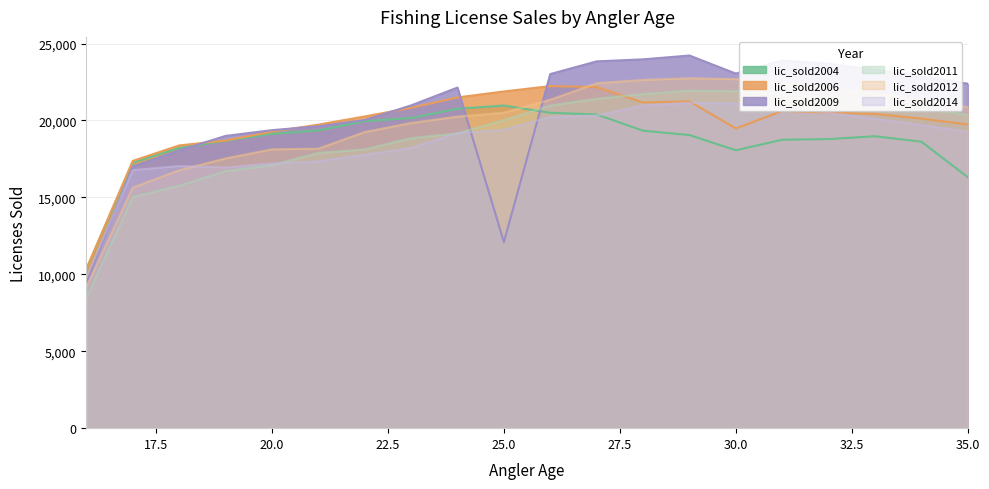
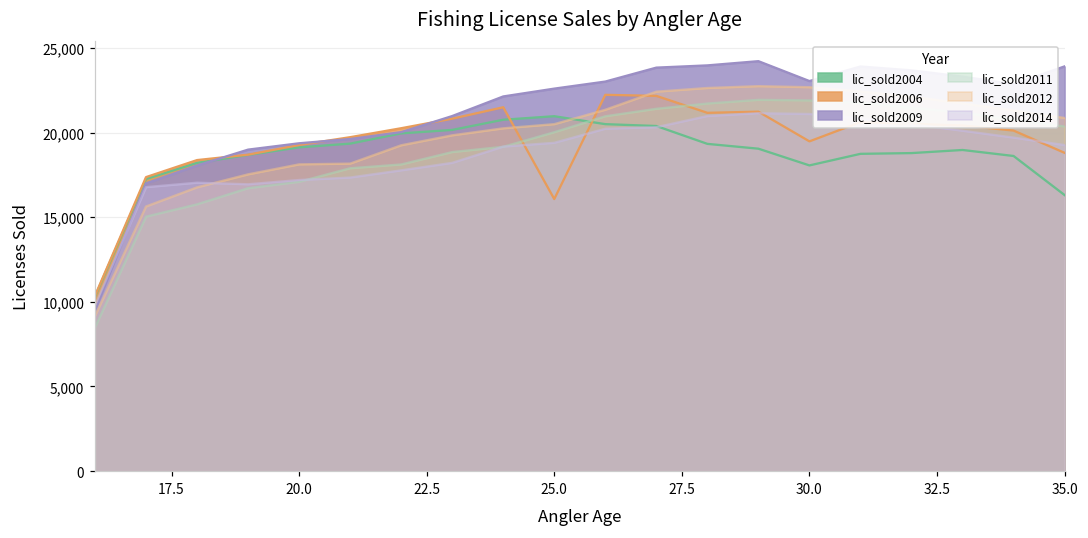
lic_sold2006, 25.0: 21,900 -> 16,100
lic_sold2009, 25.0: 12,100 -> 22,600
lic_sold2006, 35.0: 19,700 -> 18,800
lic_sold2009, 35.0: 22,400 -> 23,900
